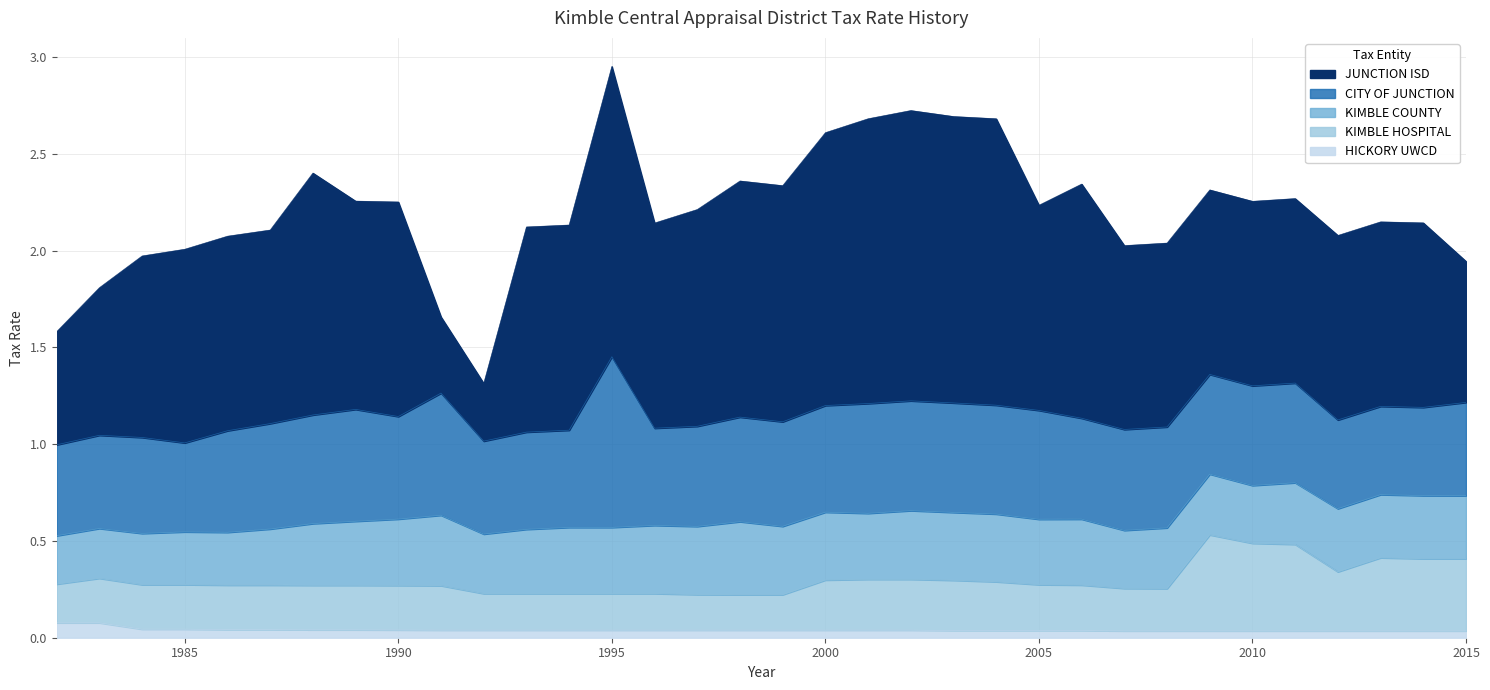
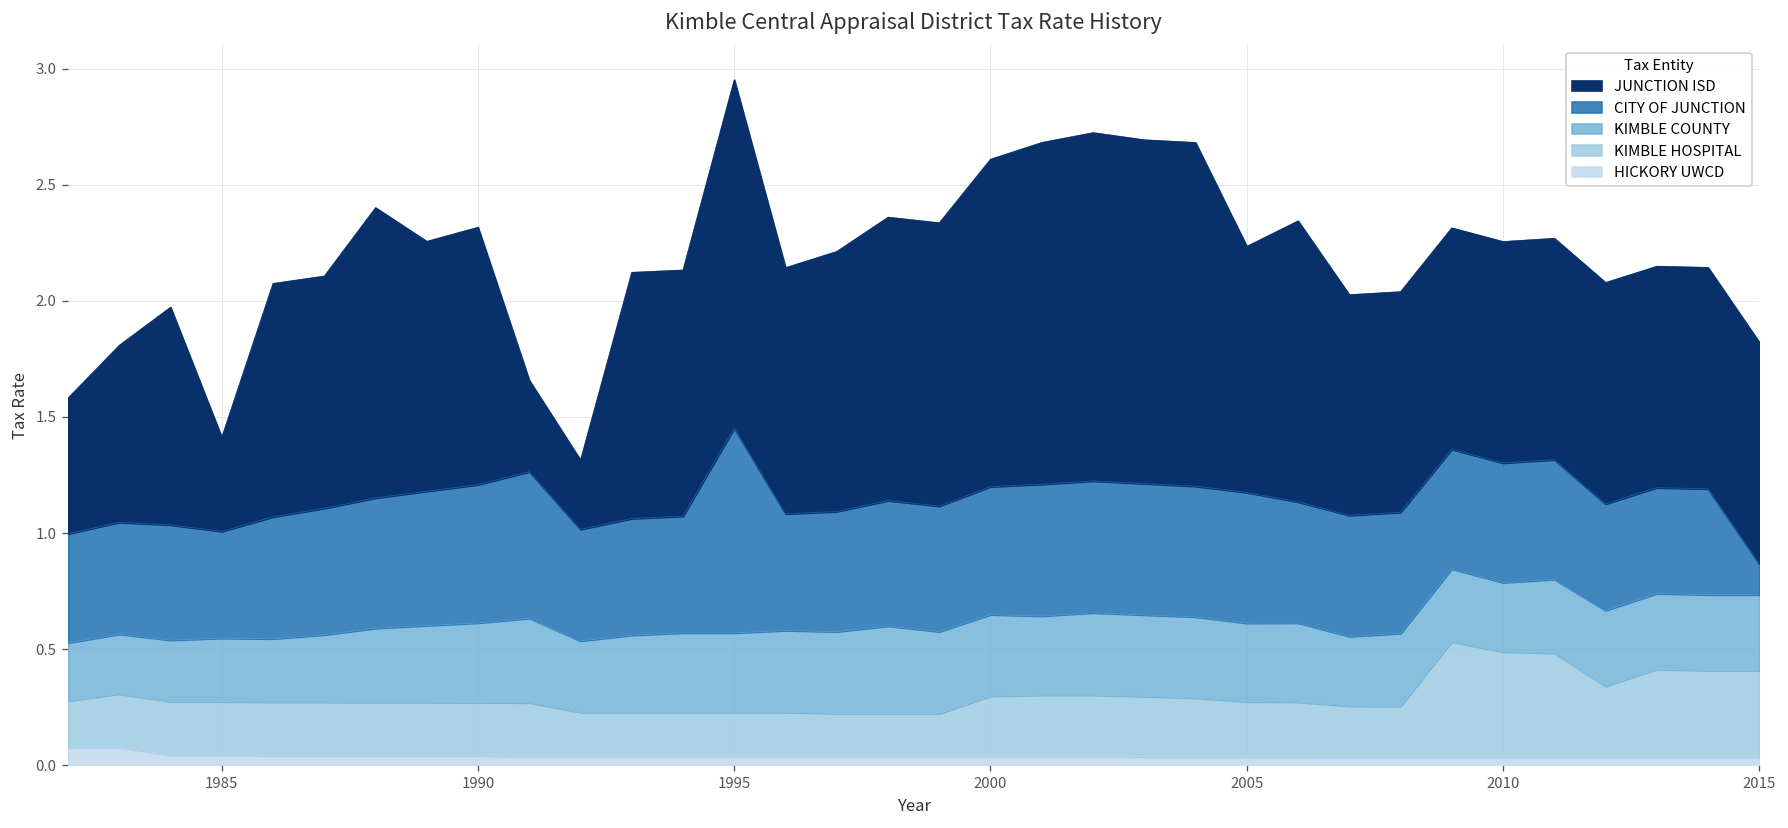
JUNCTION ISD, 1985: 1.00 -> 0.41
CITY OF JUNCTION, 1990: 0.53 -> 0.60
CITY OF JUNCTION, 2015: 0.48 -> 0.13
JUNCTION ISD, 2015: 0.73 -> 0.95
